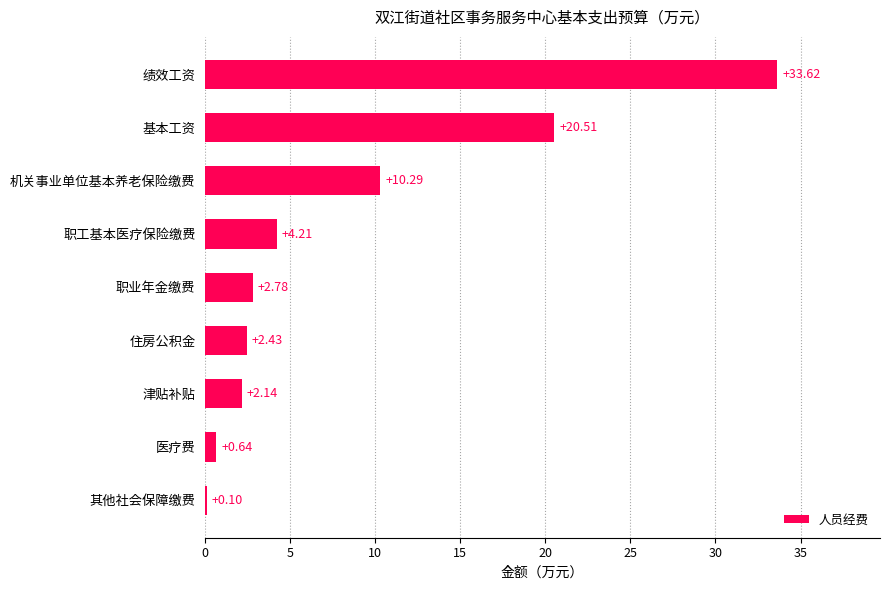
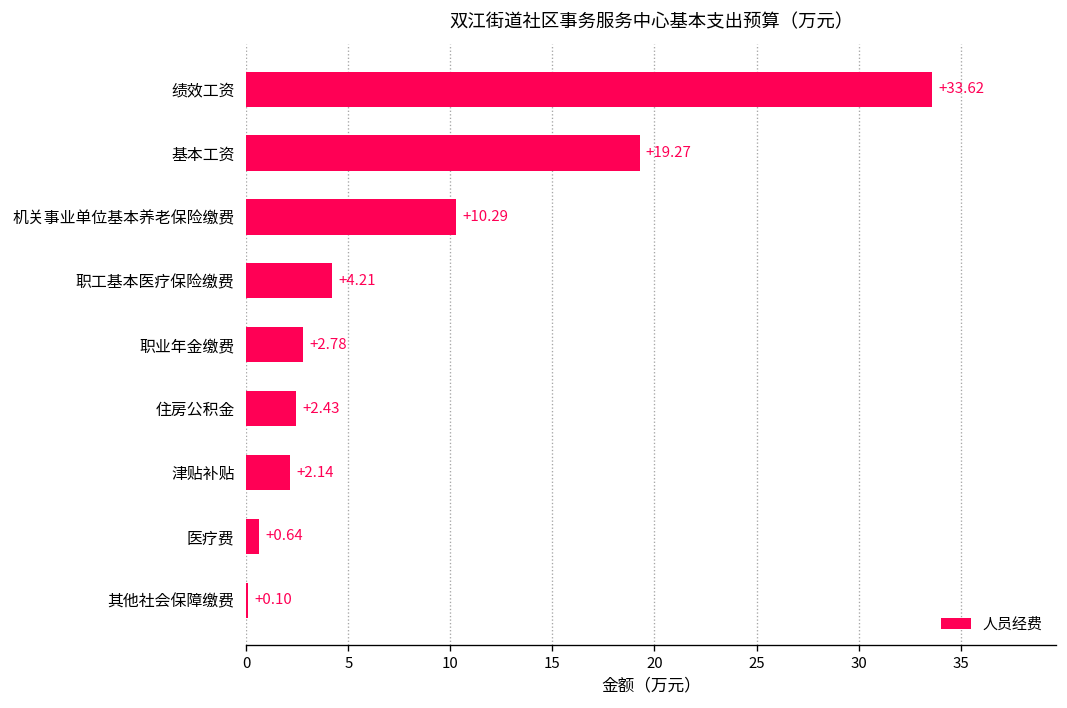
基本工资: +20.51 -> +19.27
